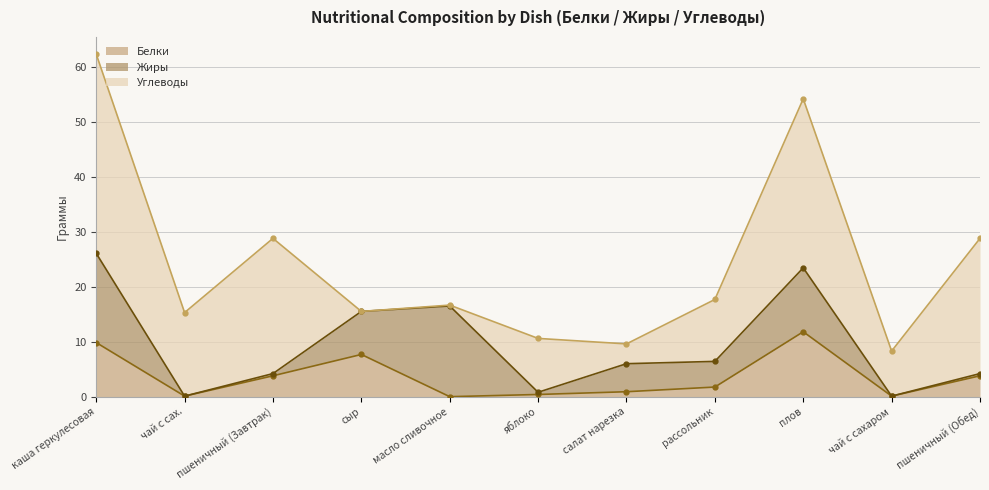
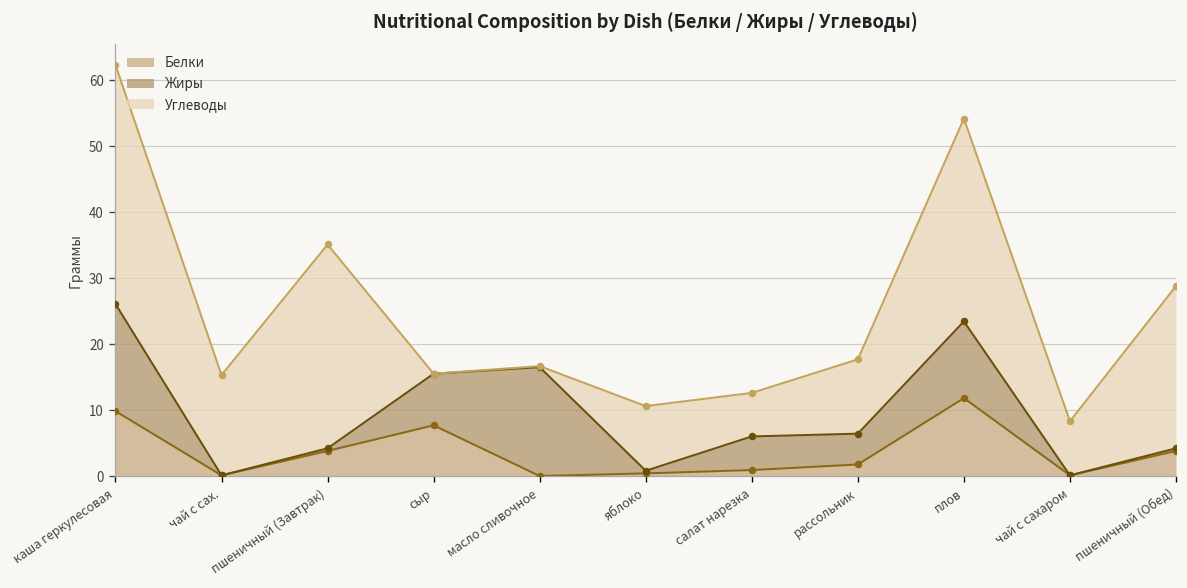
Углеводы, пшеничный (Завтрак): 25 -> 31
Углеводы, салат нарезка: 4 -> 7
